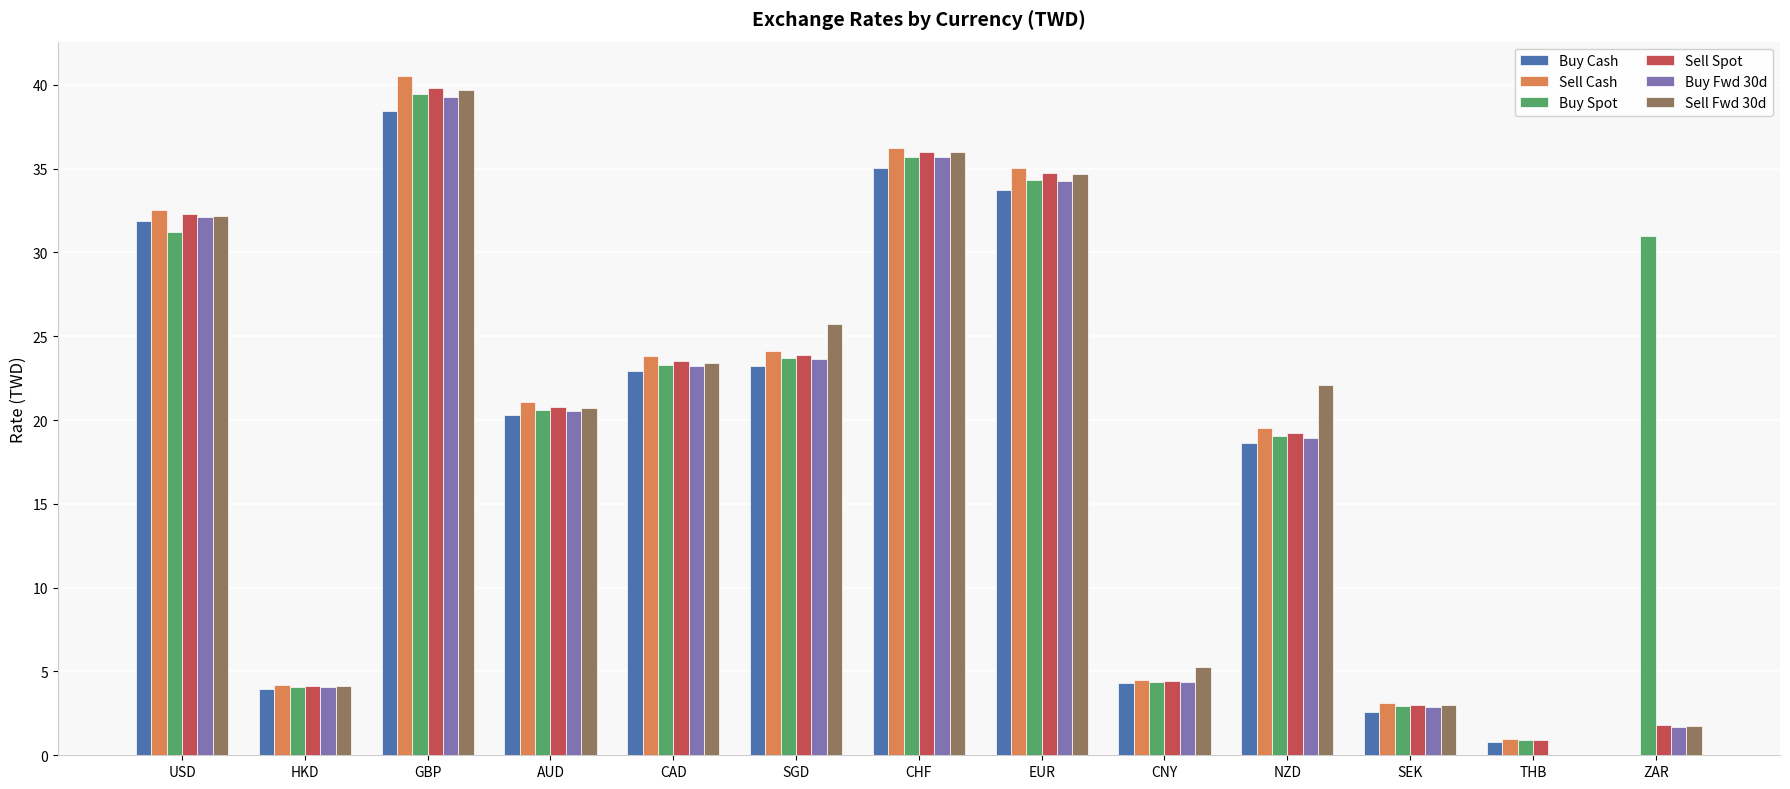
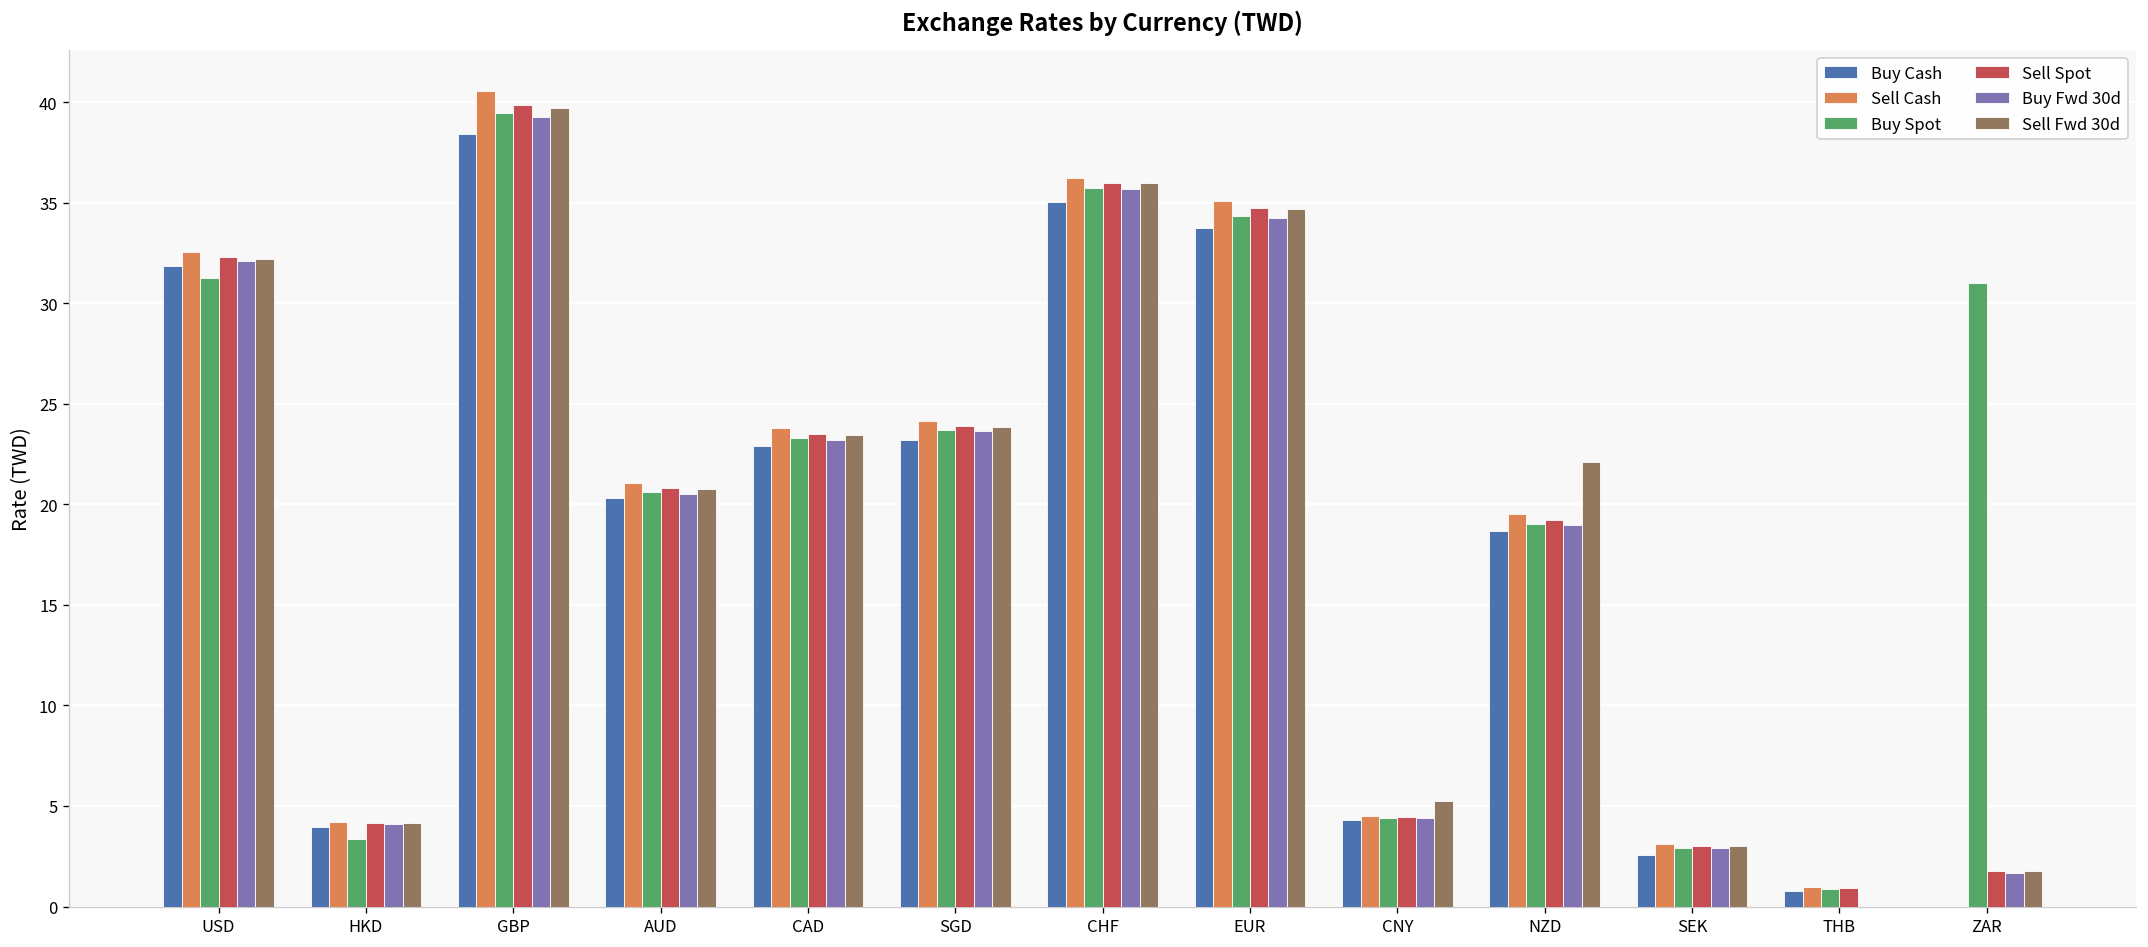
Buy Spot, HKD: 4.1 -> 3.4
Sell Fwd 30d, SGD: 25.7 -> 23.8
